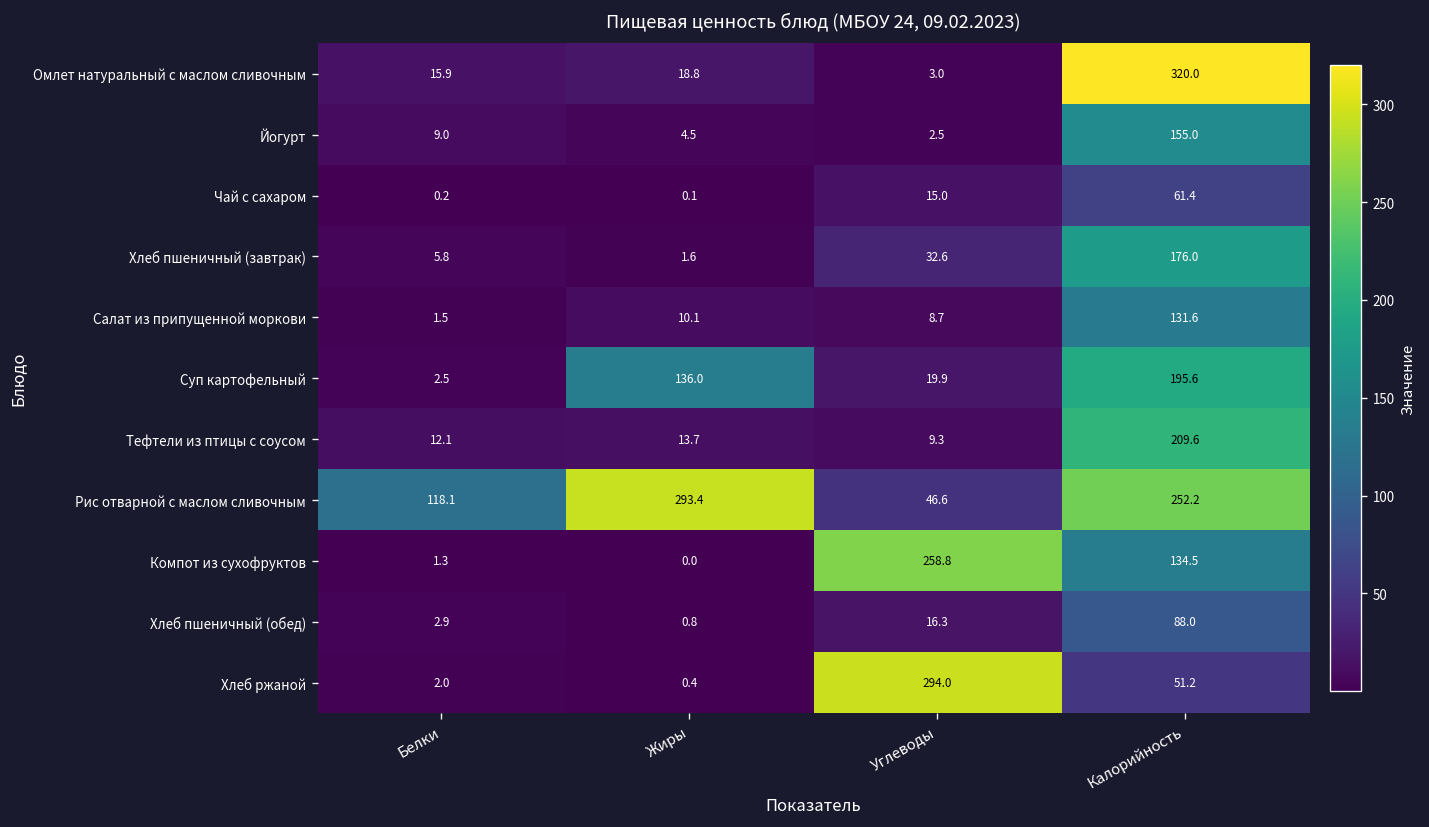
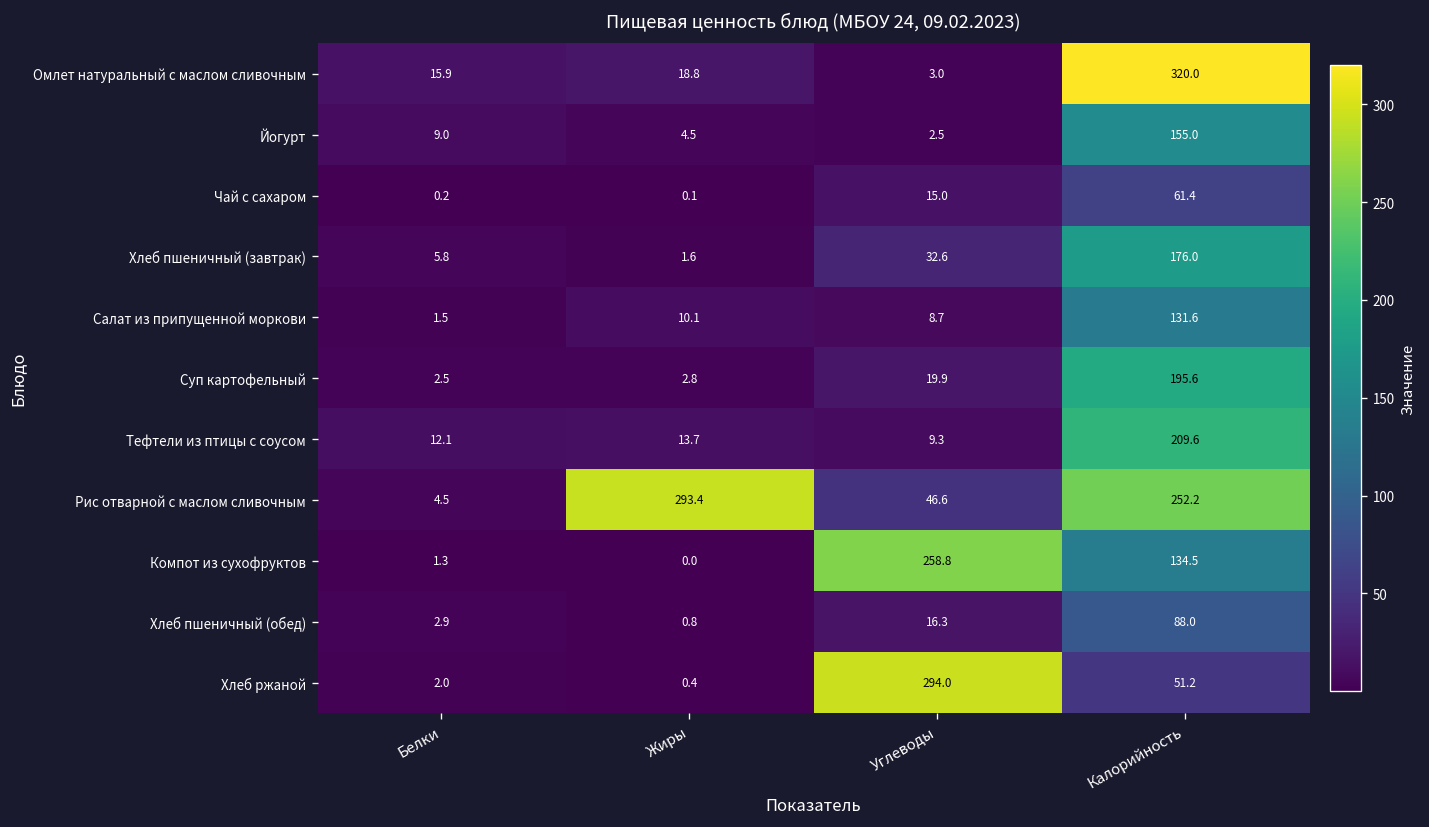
Суп картофельный, Жиры: 136.0 -> 2.8
Рис отварной с маслом сливочным, Белки: 118.1 -> 4.5
